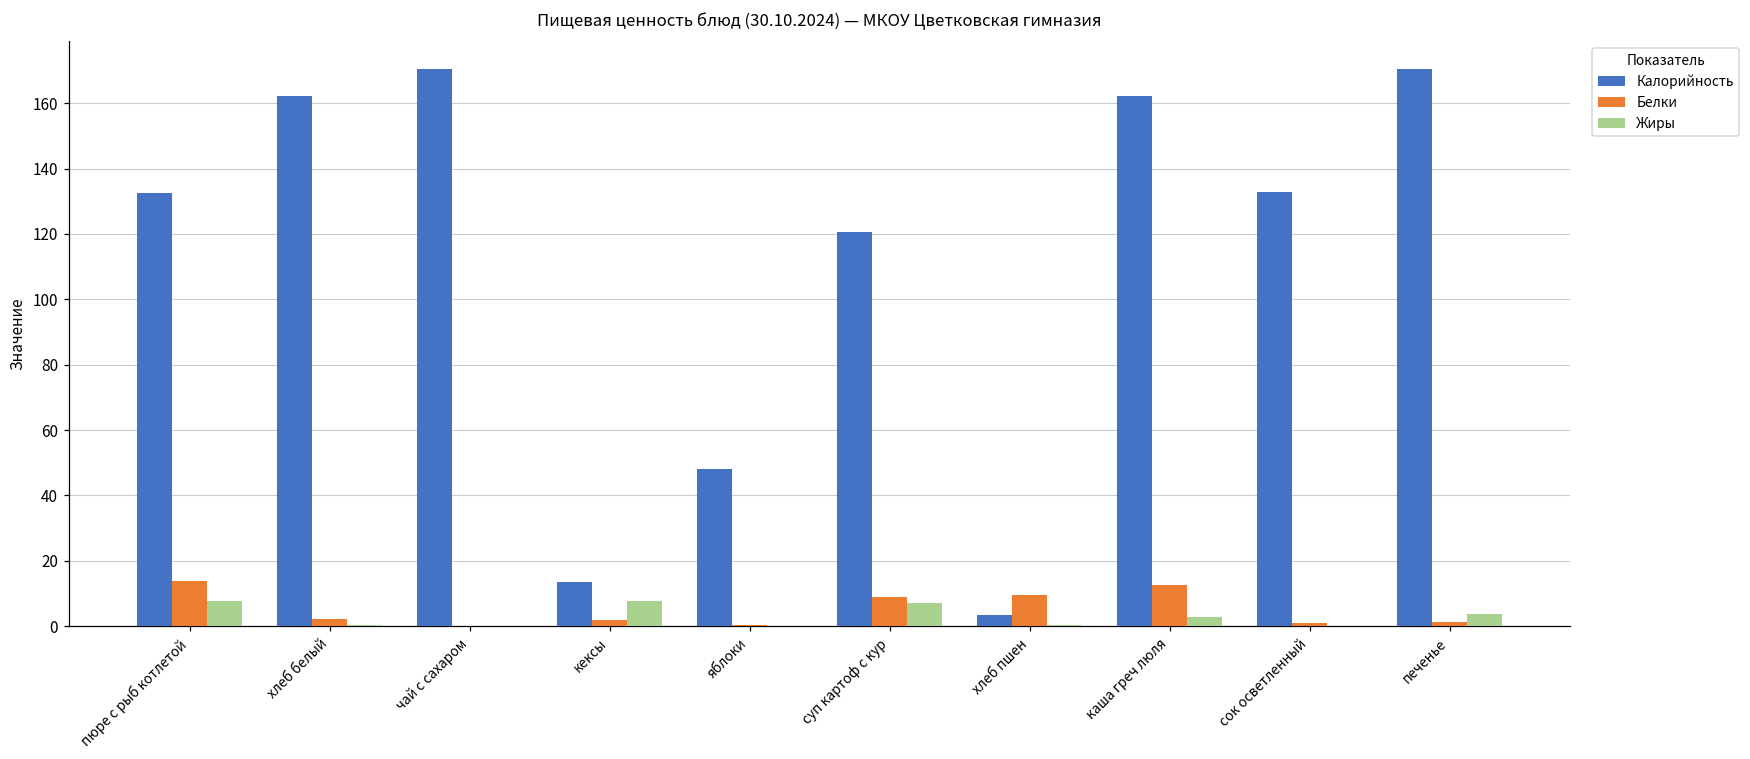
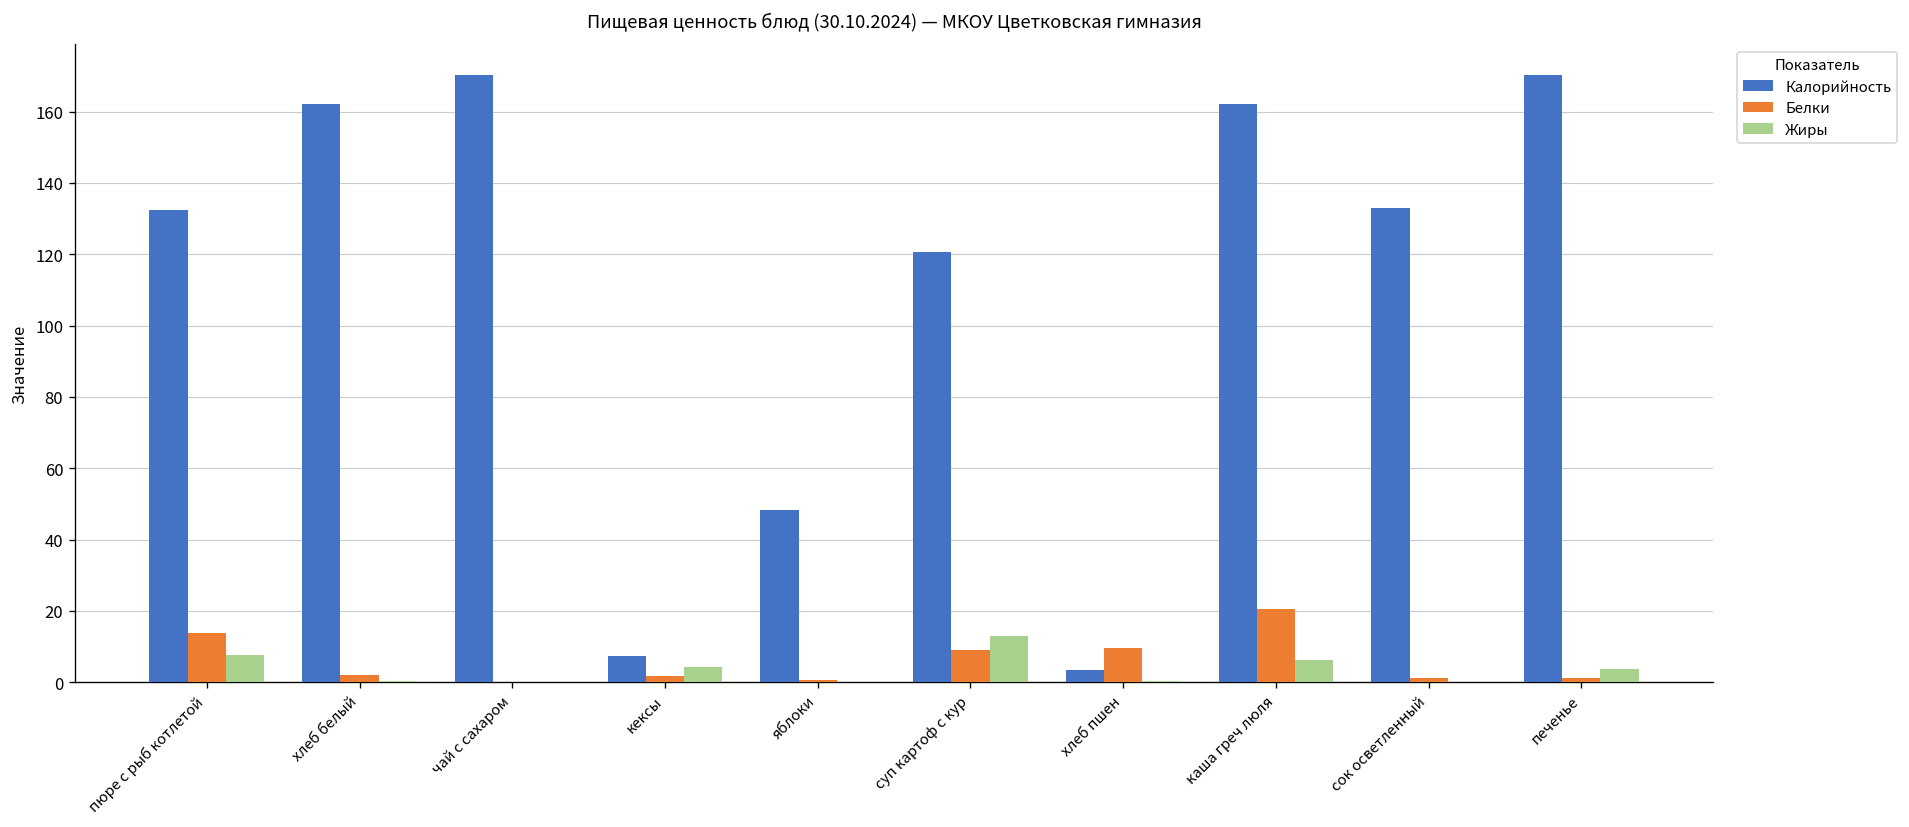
Калорийность, кексы: 13 -> 7
Жиры, кексы: 8 -> 4
Жиры, суп картоф с кур: 7 -> 13
Белки, каша греч люля: 13 -> 21
Жиры, каша греч люля: 3 -> 6
